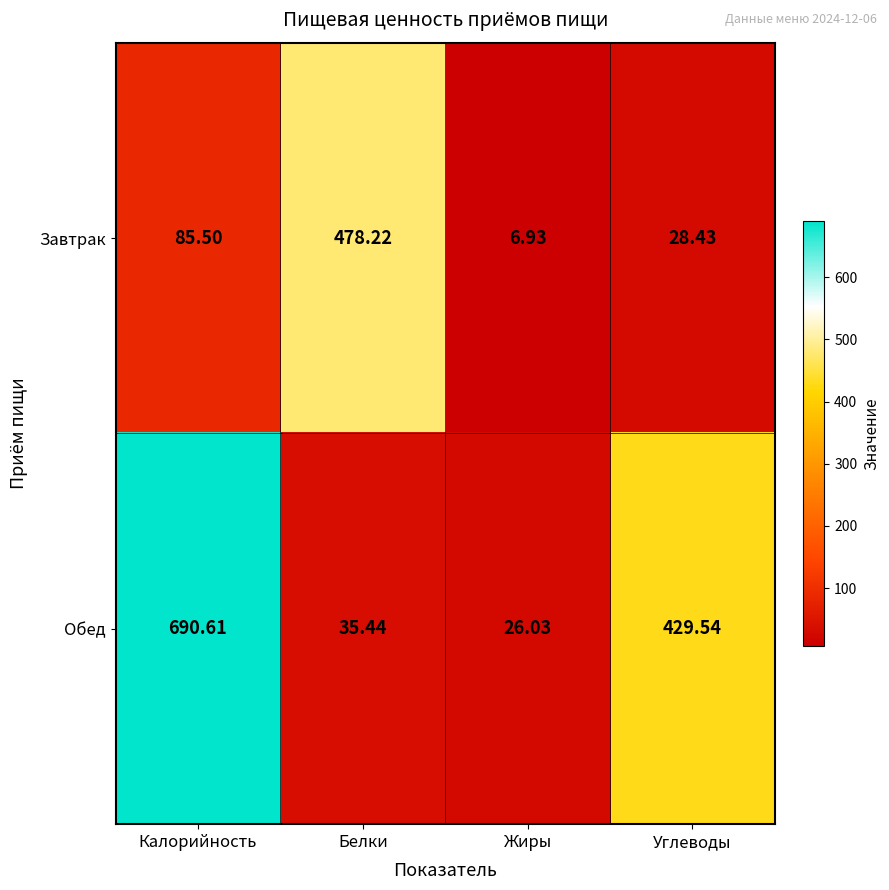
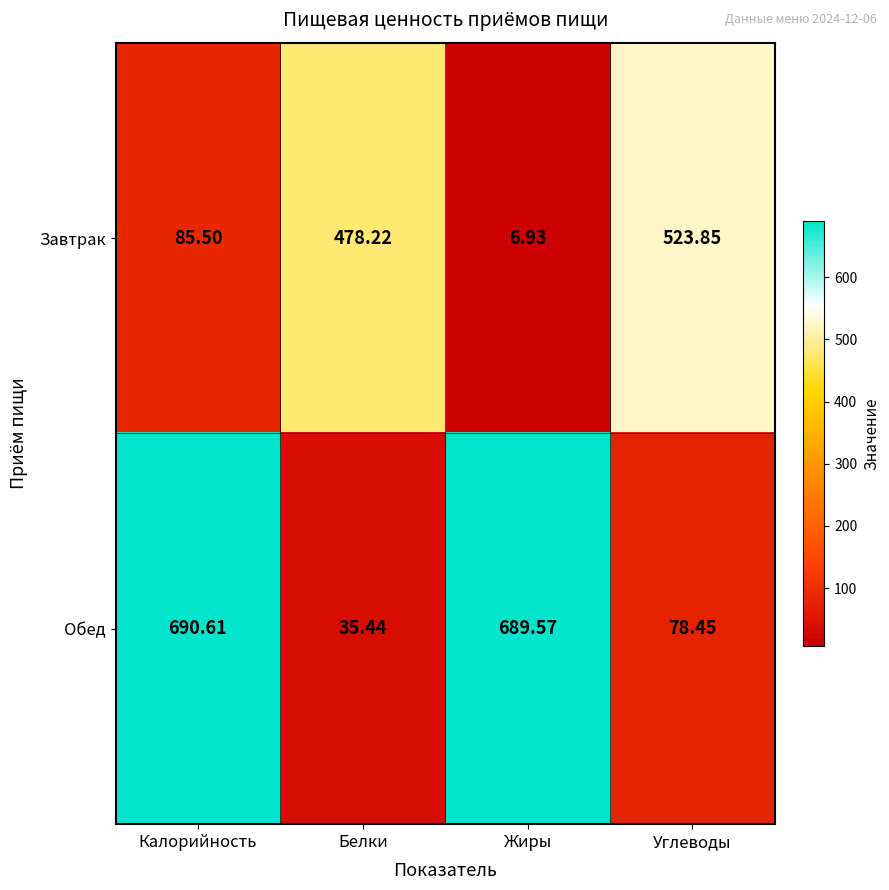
Завтрак, Углеводы: 28.43 -> 523.85
Обед, Жиры: 26.03 -> 689.57
Обед, Углеводы: 429.54 -> 78.45
